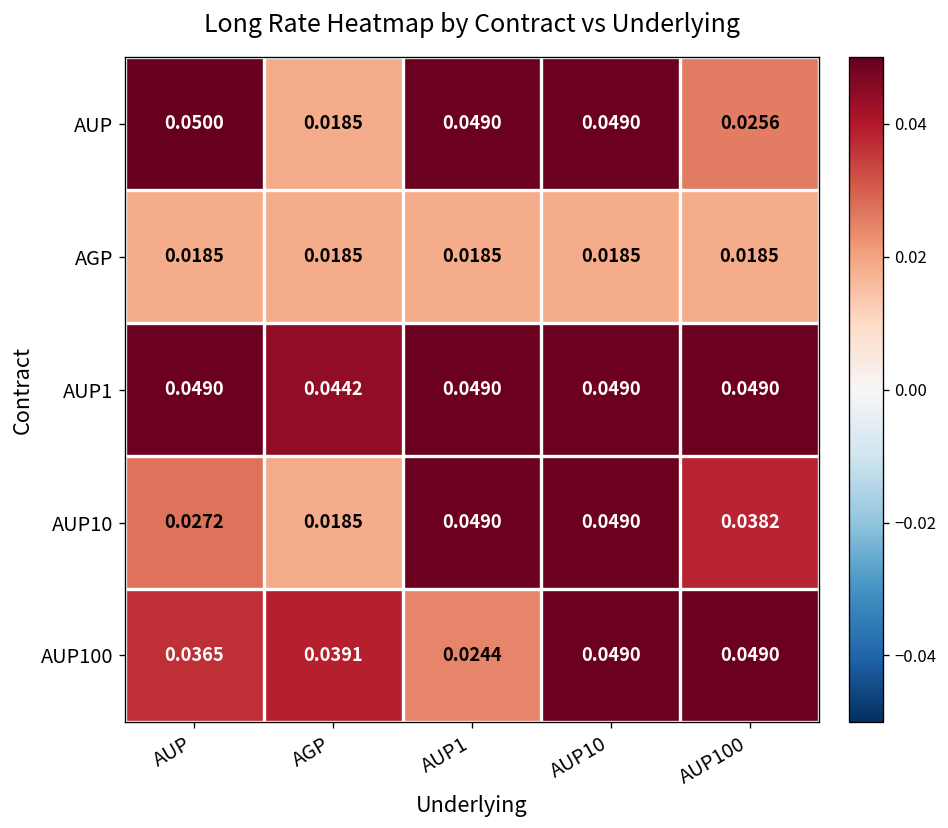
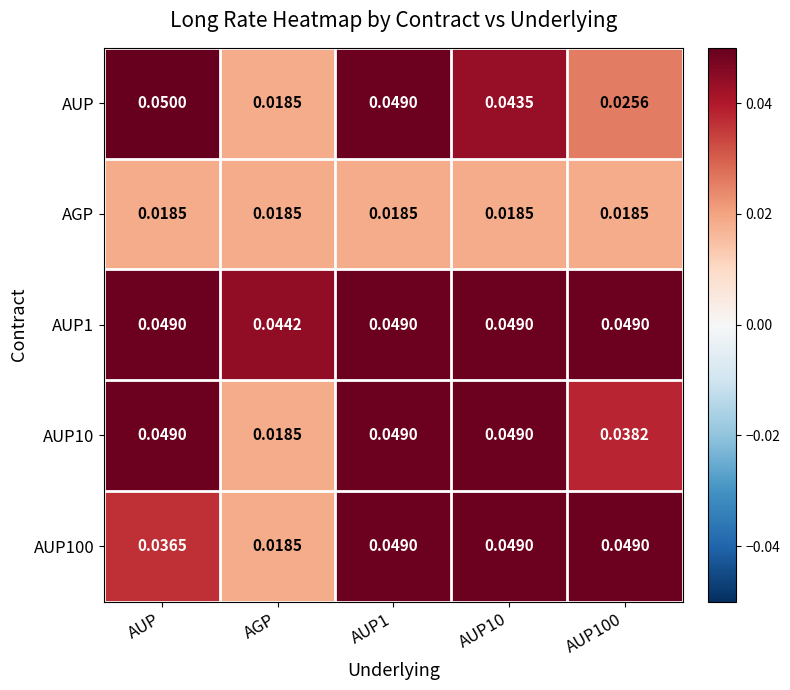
AUP, AUP10: 0.0490 -> 0.0435
AUP10, AUP: 0.0272 -> 0.0490
AUP100, AGP: 0.0391 -> 0.0185
AUP100, AUP1: 0.0244 -> 0.0490
